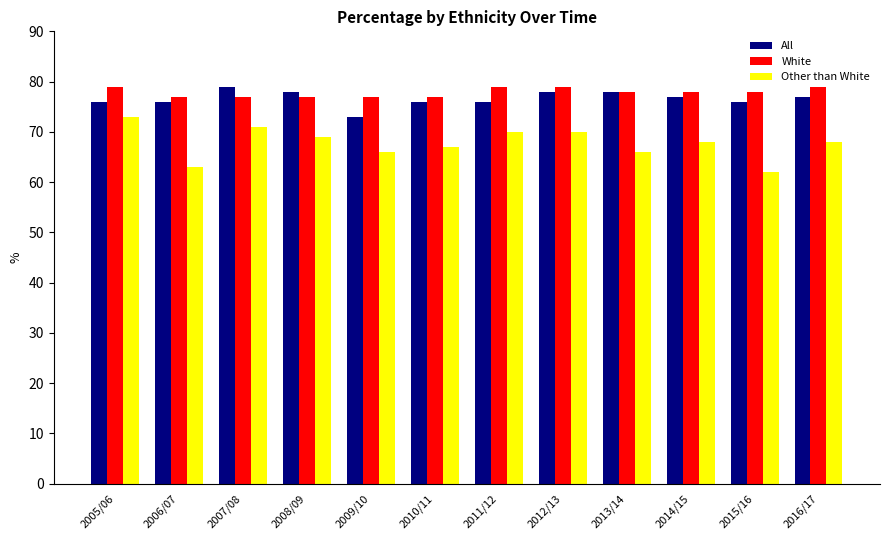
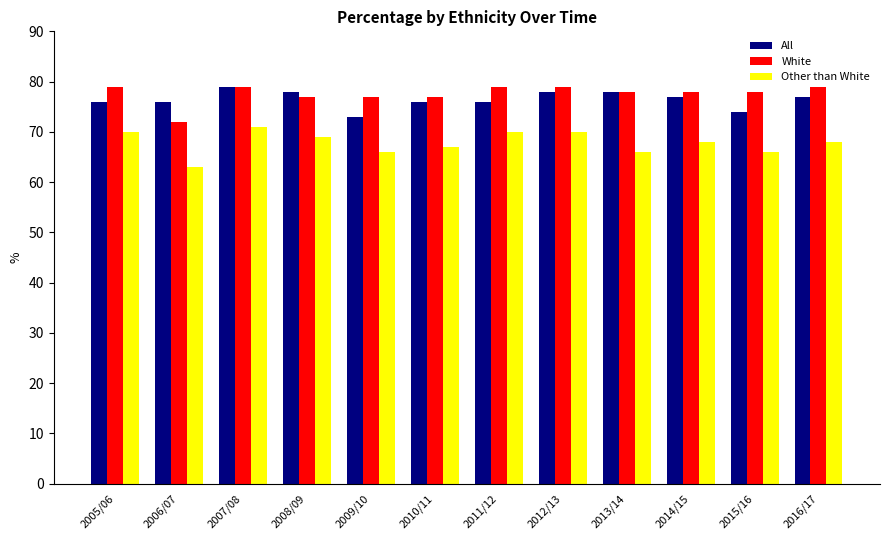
Other than White, 2005/06: 73 -> 70
White, 2006/07: 77 -> 72
White, 2007/08: 77 -> 79
All, 2015/16: 76 -> 74
Other than White, 2015/16: 62 -> 66
